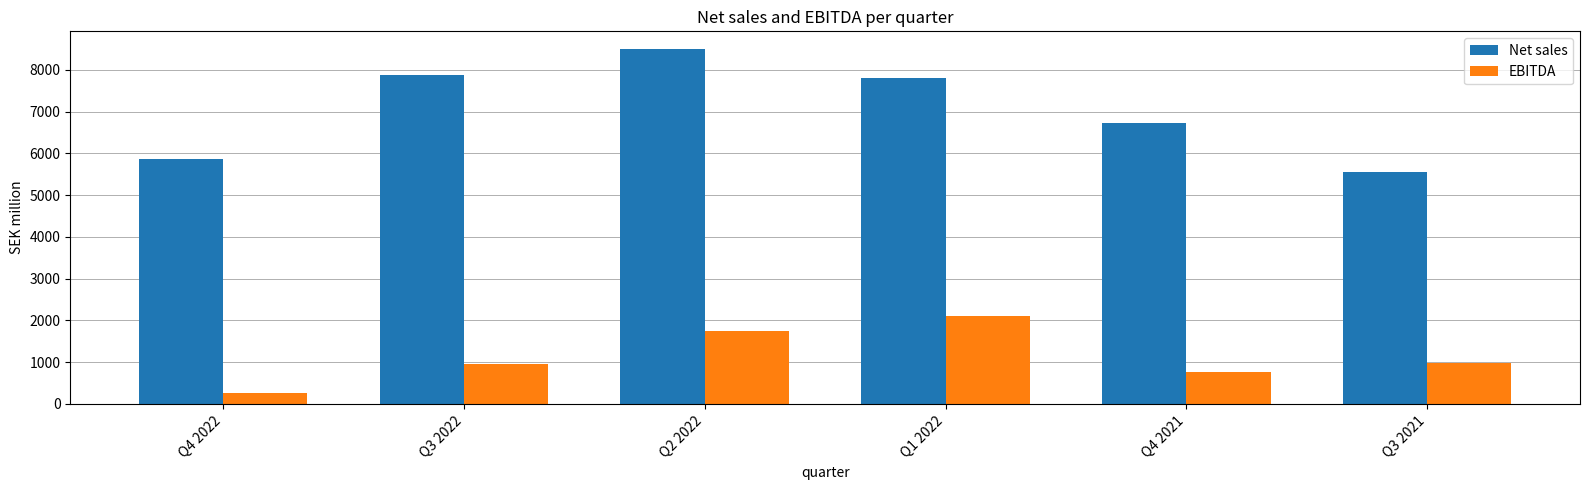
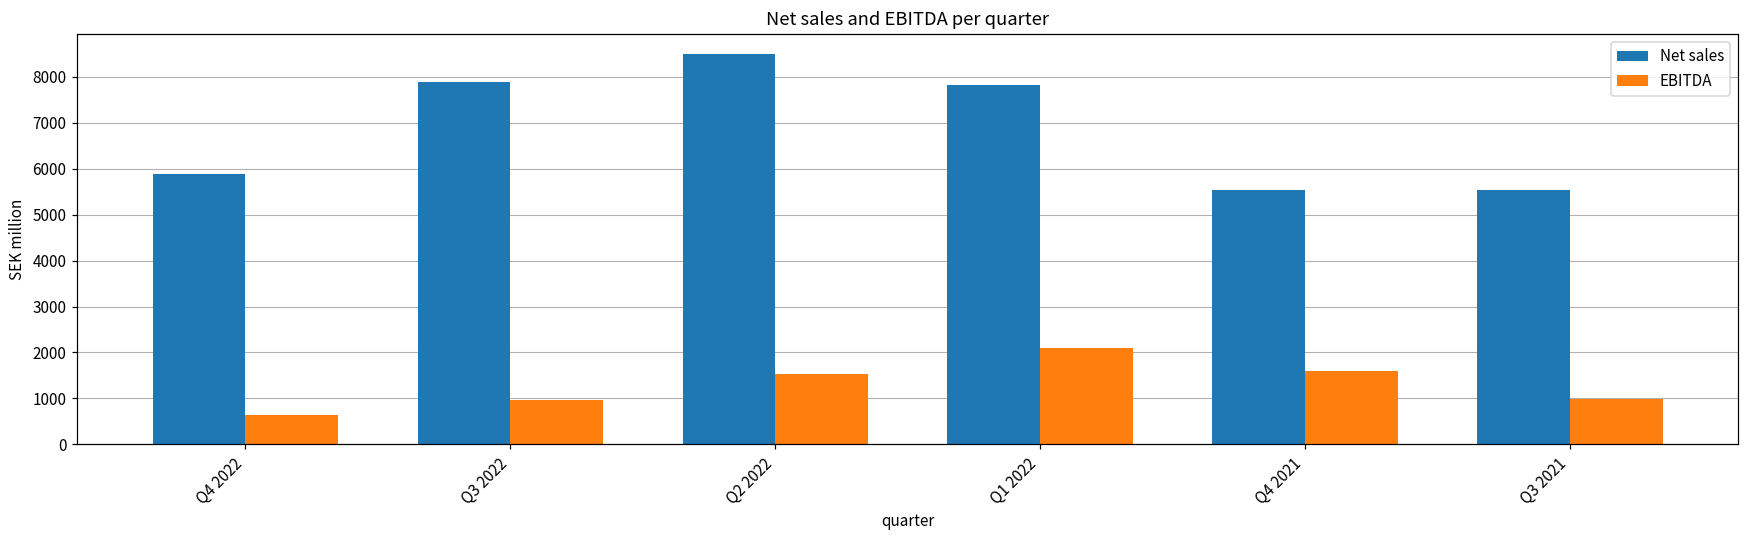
EBITDA, Q4 2022: 300 -> 600
EBITDA, Q2 2022: 1700 -> 1500
Net sales, Q4 2021: 6700 -> 5500
EBITDA, Q4 2021: 800 -> 1600
